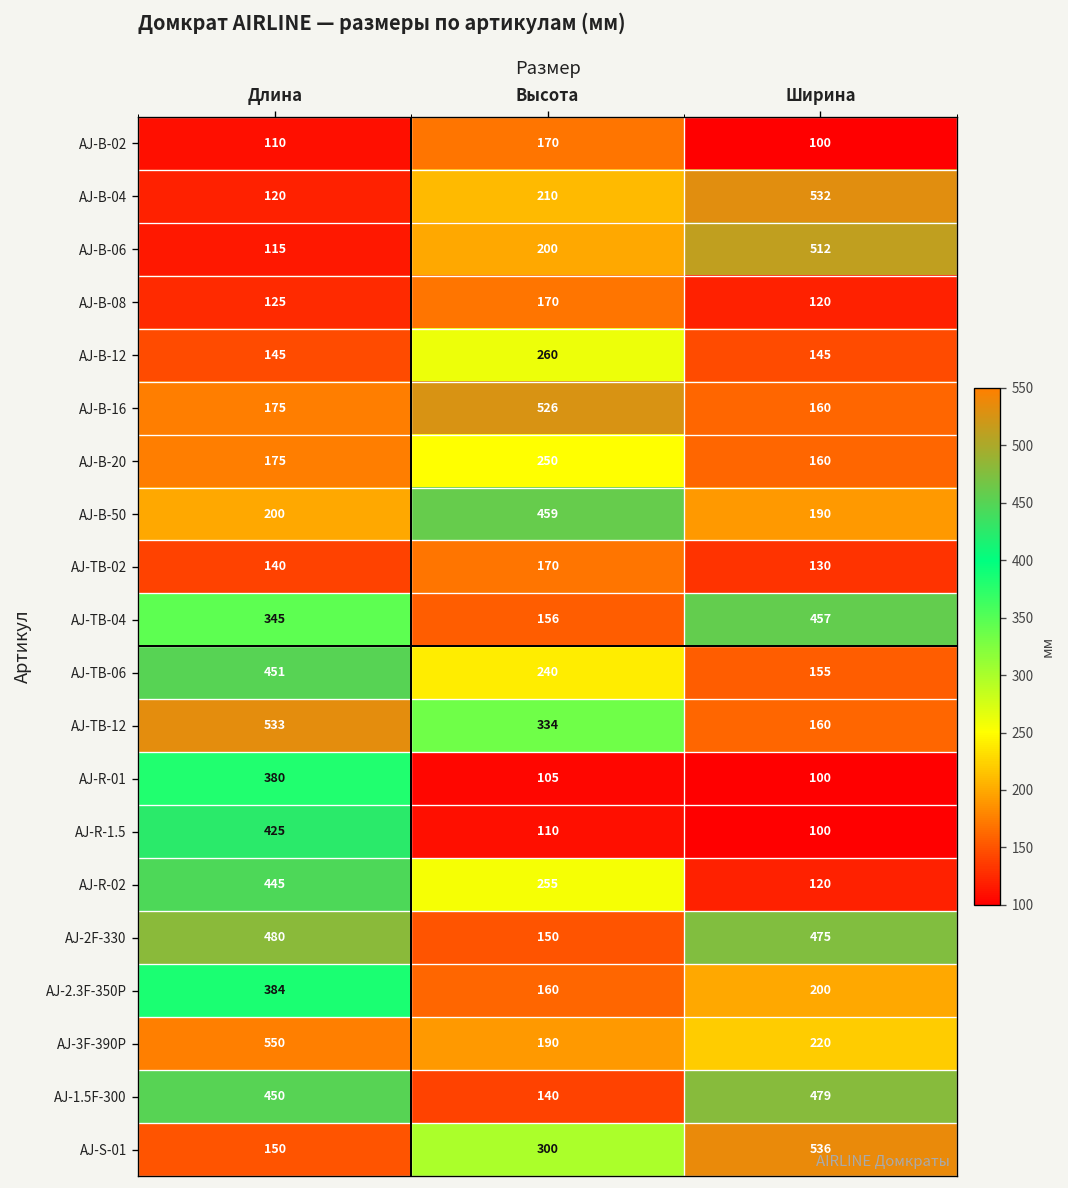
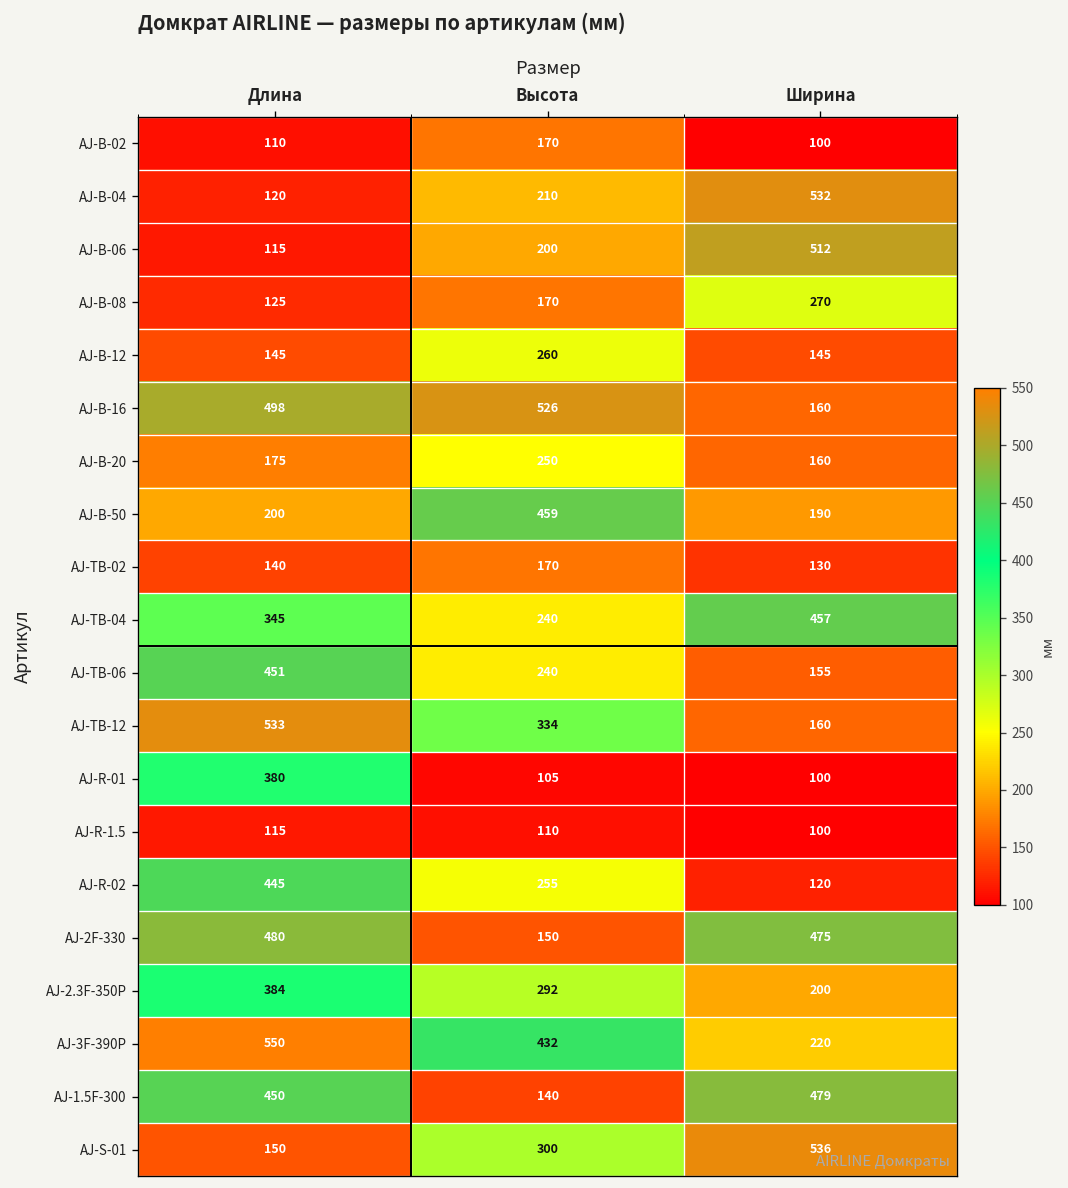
AJ-B-08, Ширина: 120 -> 270
AJ-B-16, Длина: 175 -> 498
AJ-TB-04, Высота: 156 -> 240
AJ-R-1.5, Длина: 425 -> 115
AJ-2.3F-350P, Высота: 160 -> 292
AJ-3F-390P, Высота: 190 -> 432
